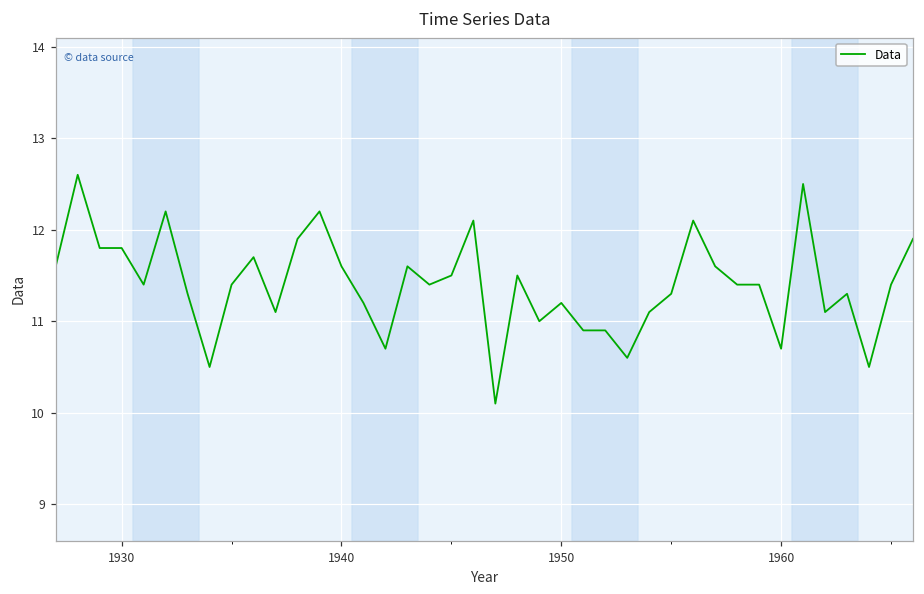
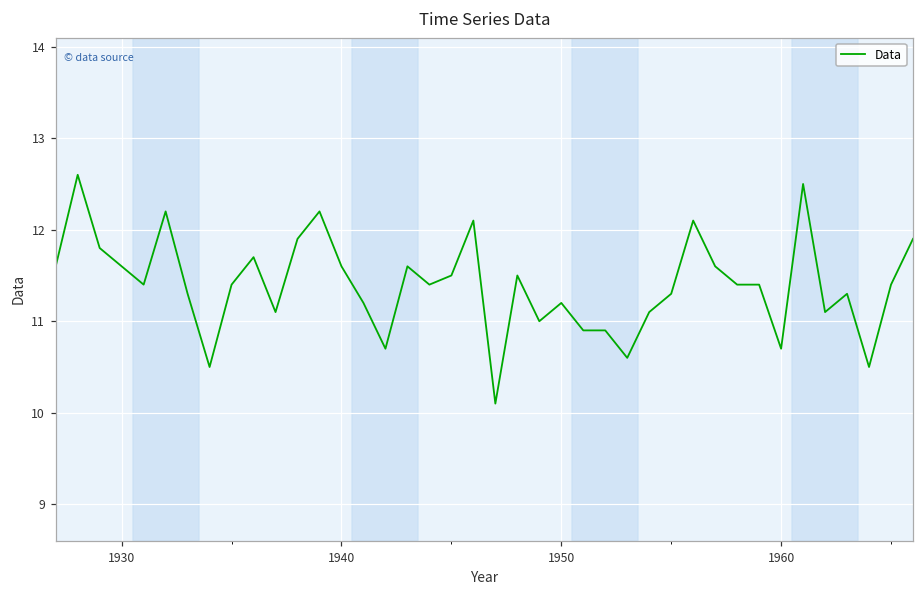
1930: 11.8 -> 11.6
